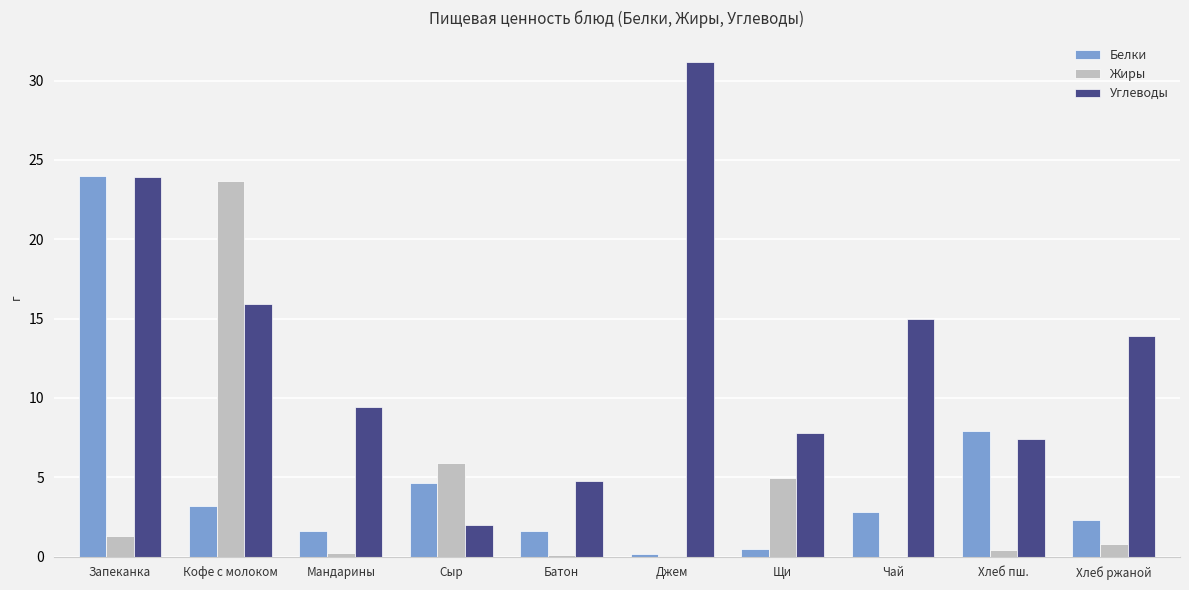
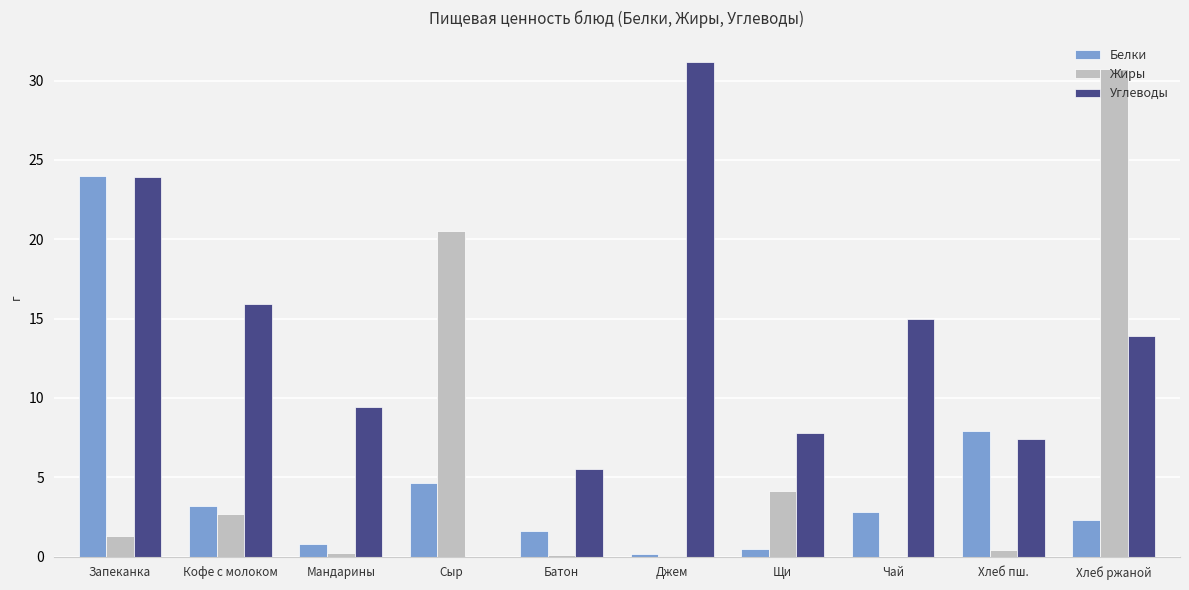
Жиры, Кофе с молоком: 23.7 -> 2.7
Белки, Мандарины: 1.6 -> 0.8
Жиры, Сыр: 5.9 -> 20.5
Углеводы, Сыр: 2 -> 0
Углеводы, Батон: 4.8 -> 5.5
Жиры, Щи: 5.0 -> 4.1
Жиры, Хлеб ржаной: 0.8 -> 30.8
